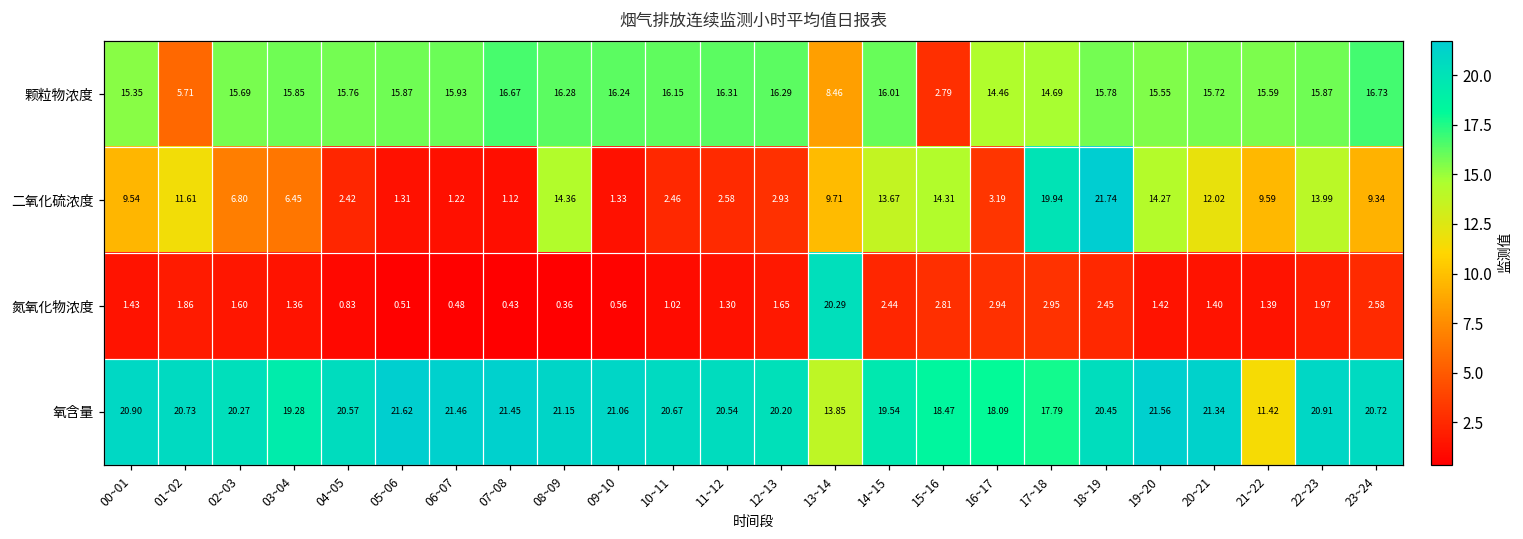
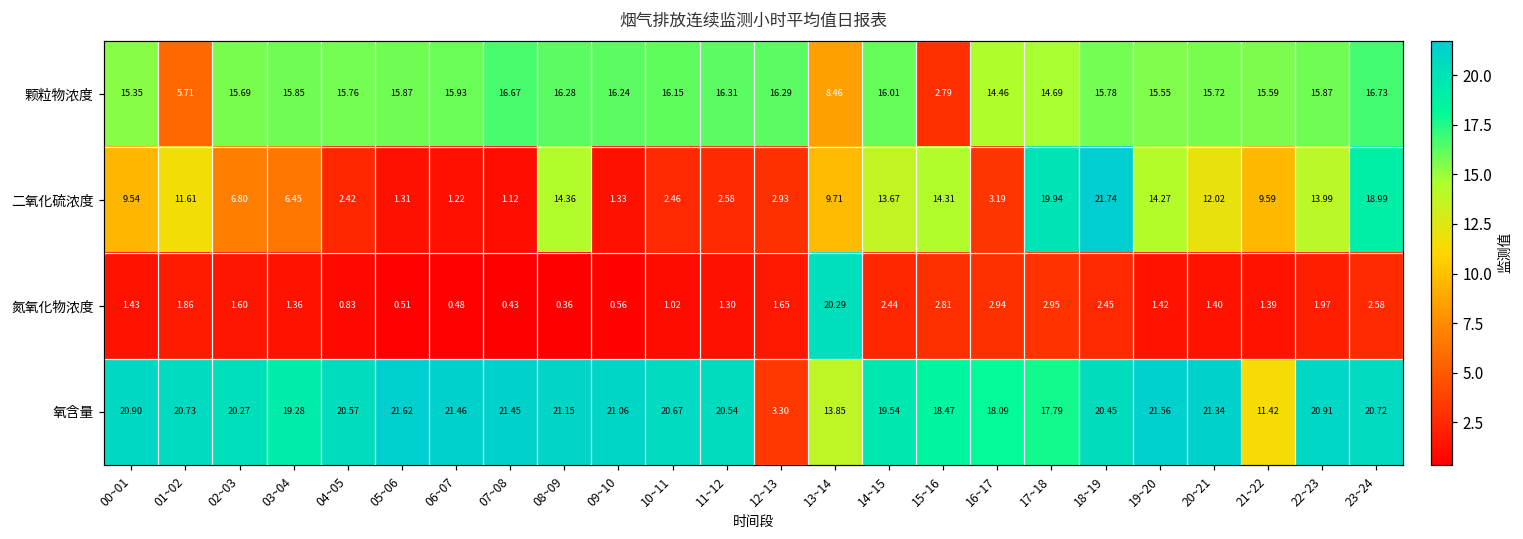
二氧化硫浓度, 23~24: 9.34 -> 18.99
氧含量, 12~13: 20.20 -> 3.30
